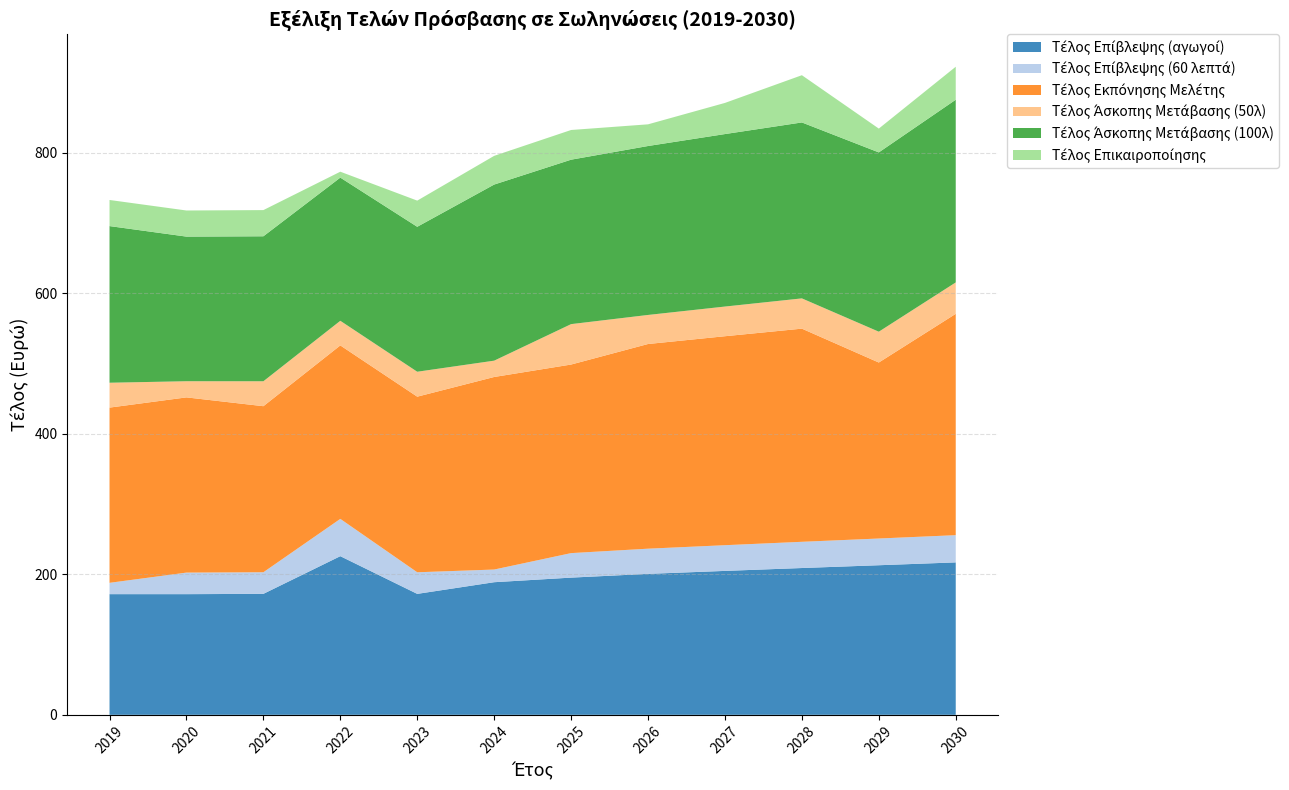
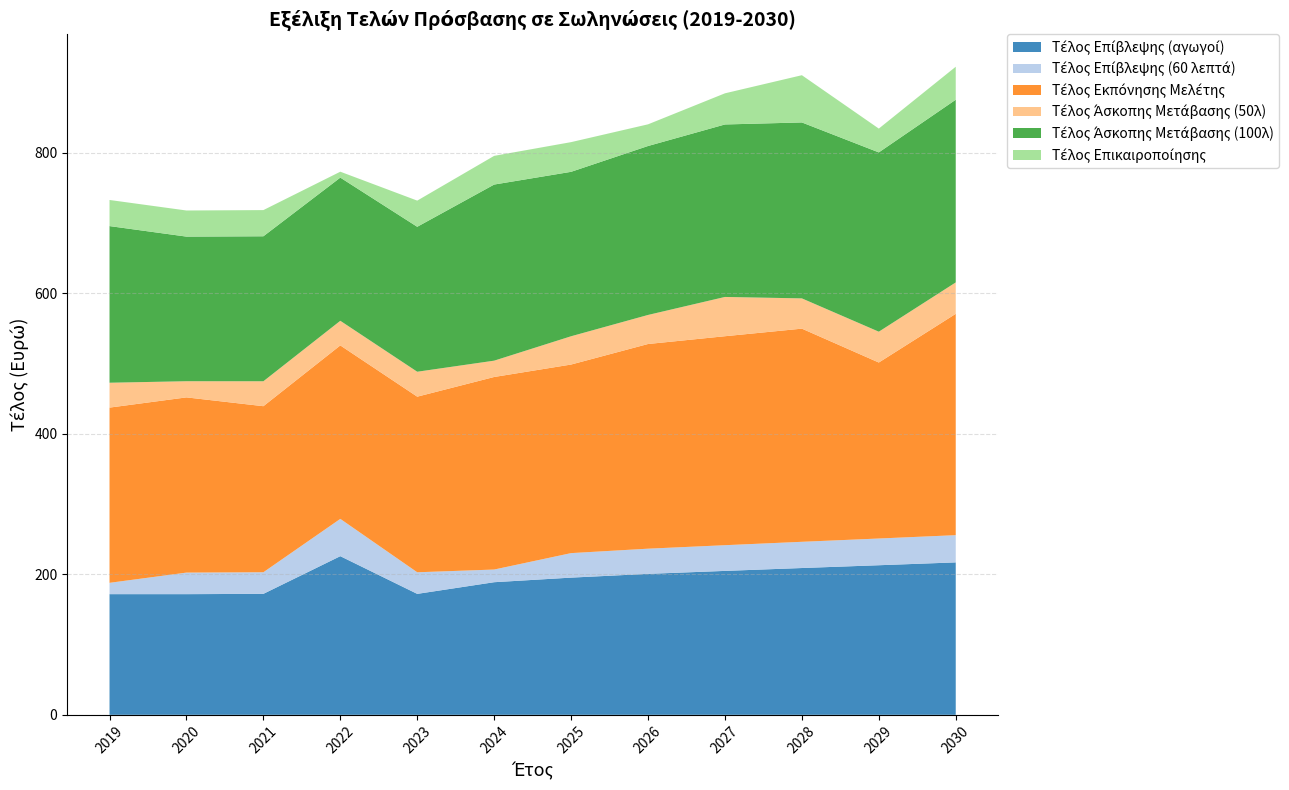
Τέλος Άσκοπης Μετάβασης (50λ), 2025: 60 -> 40
Τέλος Άσκοπης Μετάβασης (50λ), 2027: 40 -> 60
